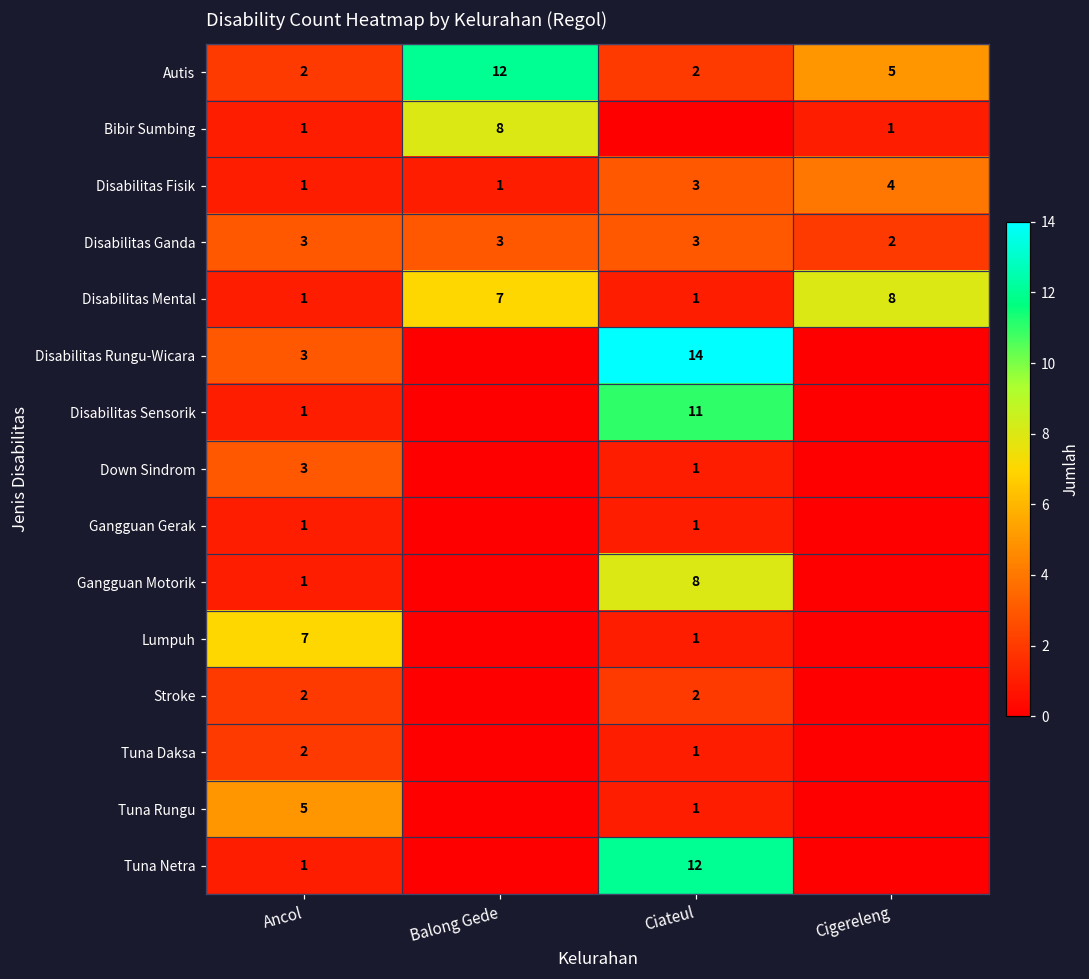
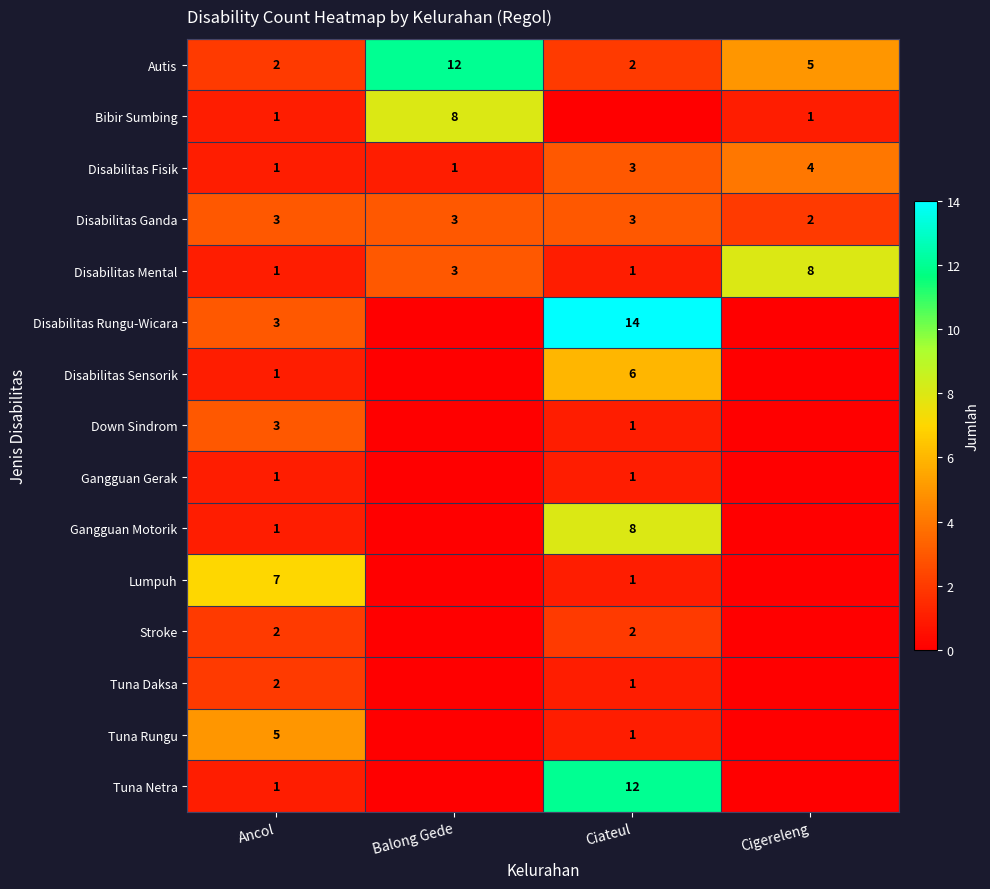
Disabilitas Mental, Balong Gede: 7 -> 3
Disabilitas Sensorik, Ciateul: 11 -> 6
